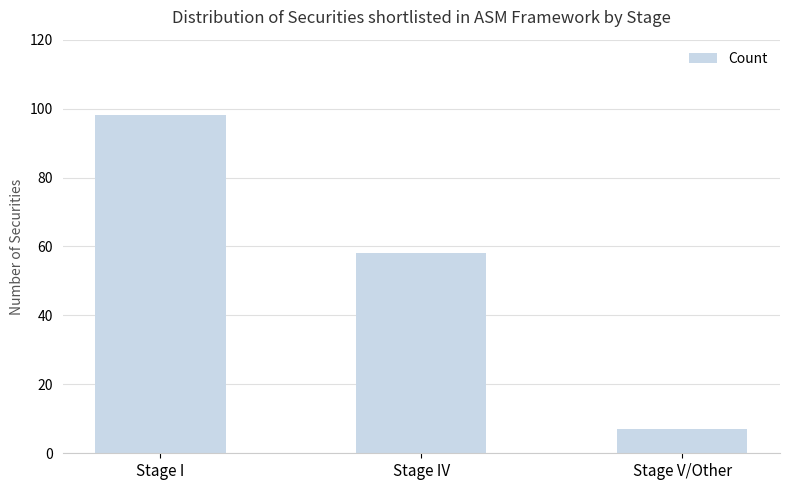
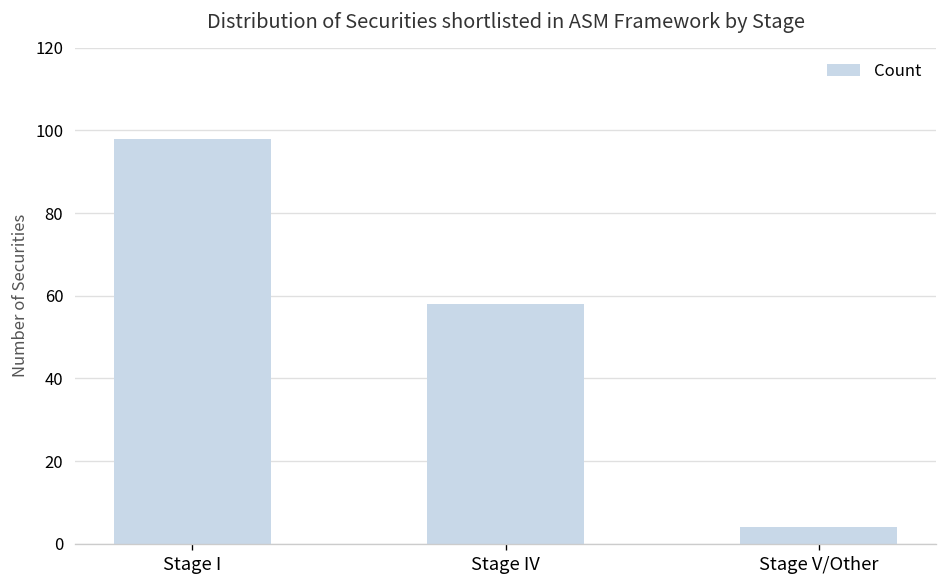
Stage V/Other: 7 -> 4
